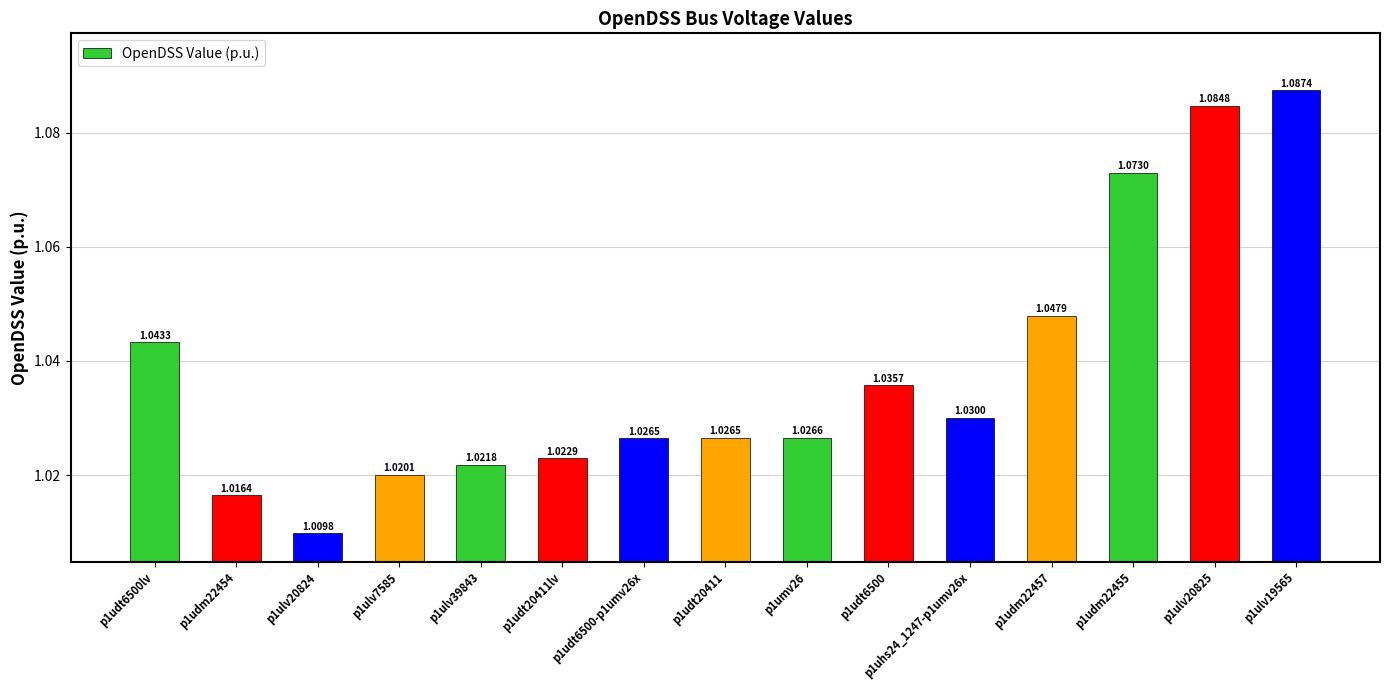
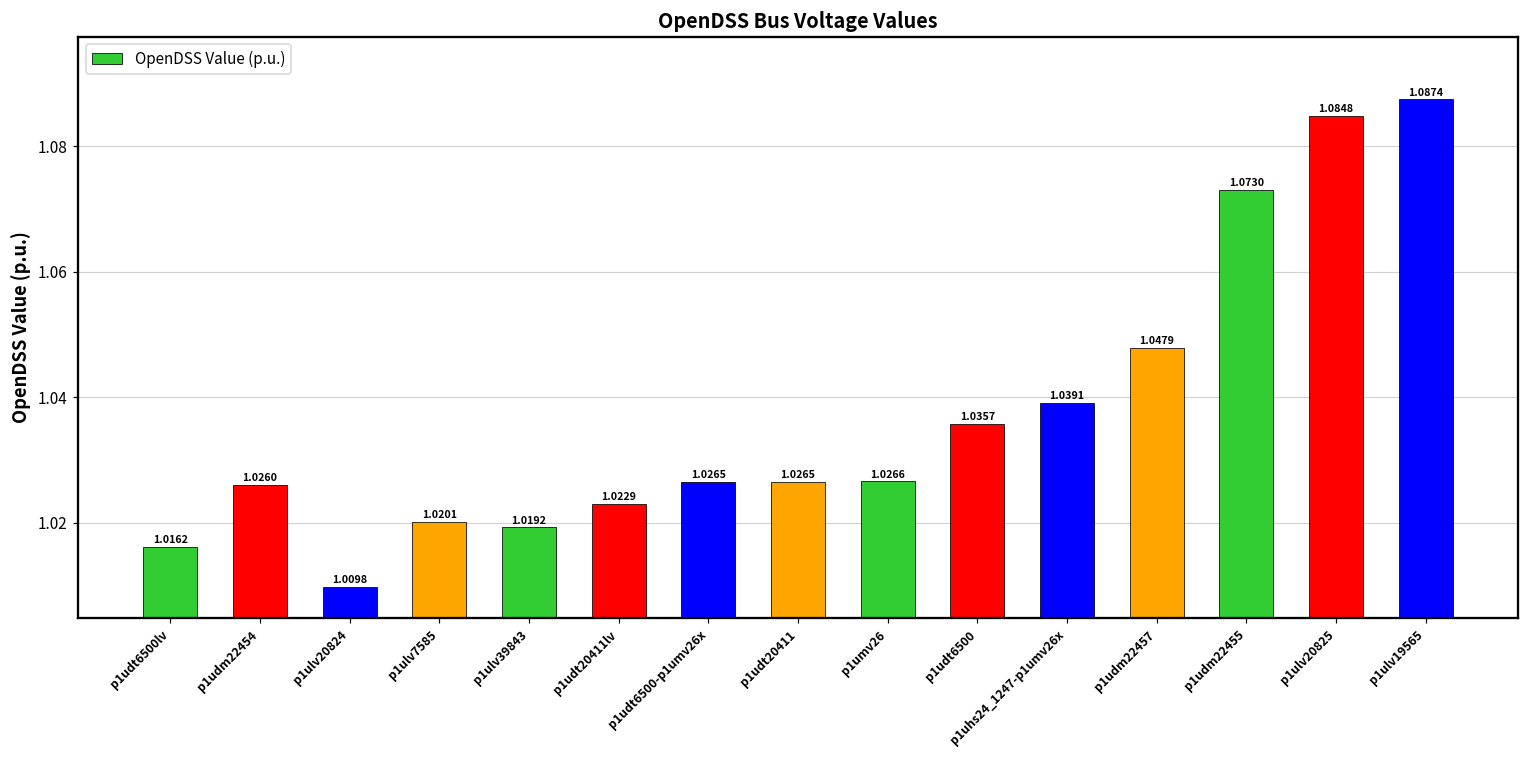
p1udt6500lv: 1.0433 -> 1.0162
p1udm22454: 1.0164 -> 1.0260
p1ulv39843: 1.0218 -> 1.0192
p1uhs24_1247-p1umv26x: 1.0300 -> 1.0391
